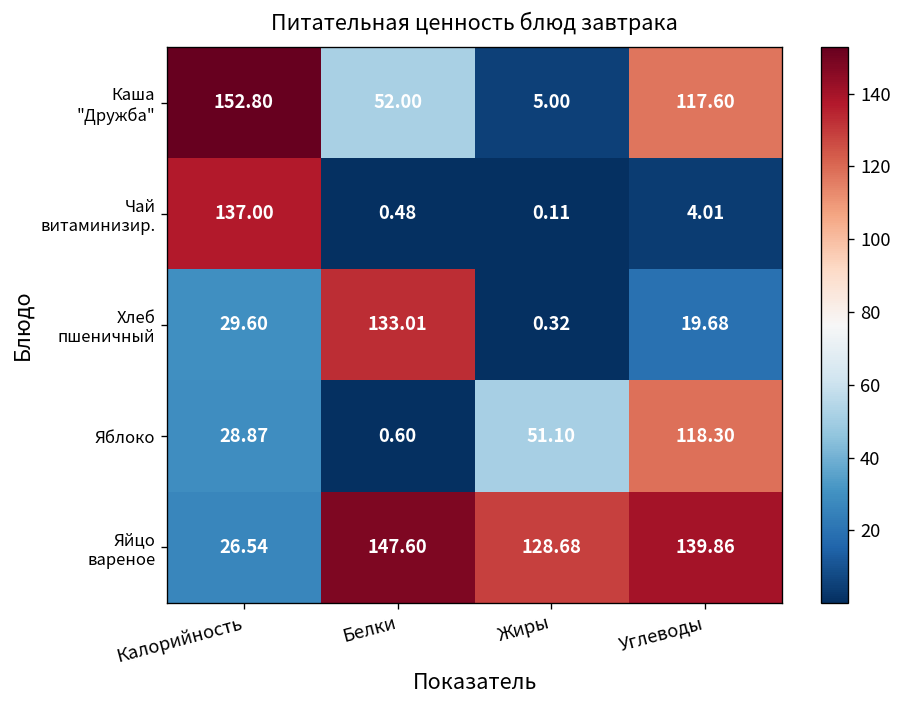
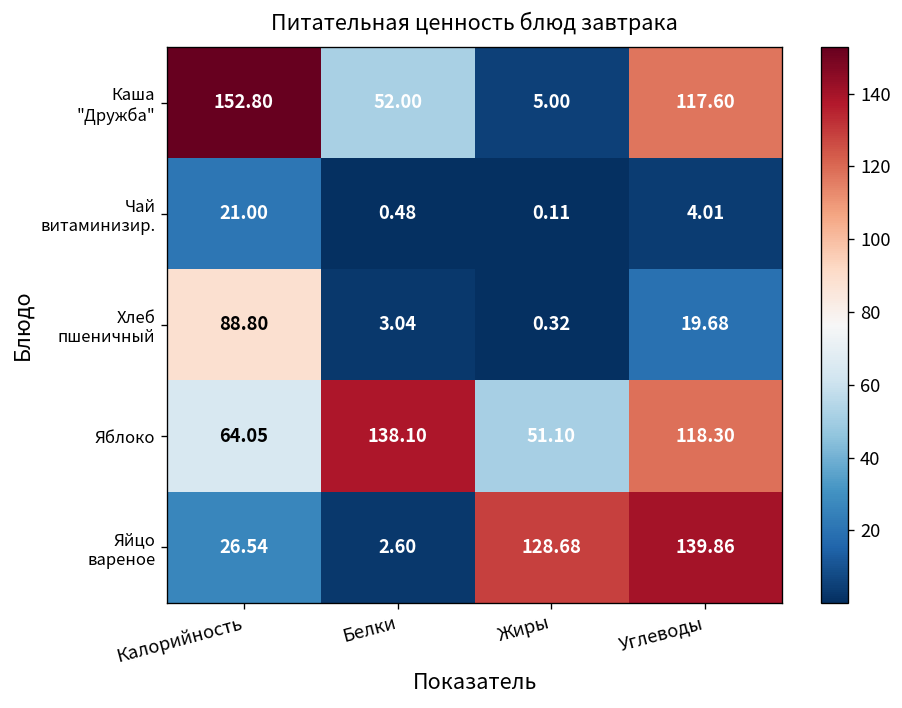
Чай витаминизир., Калорийность: 137.00 -> 21.00
Хлеб пшеничный, Калорийность: 29.60 -> 88.80
Хлеб пшеничный, Белки: 133.01 -> 3.04
Яблоко, Калорийность: 28.87 -> 64.05
Яблоко, Белки: 0.60 -> 138.10
Яйцо вареное, Белки: 147.60 -> 2.60
